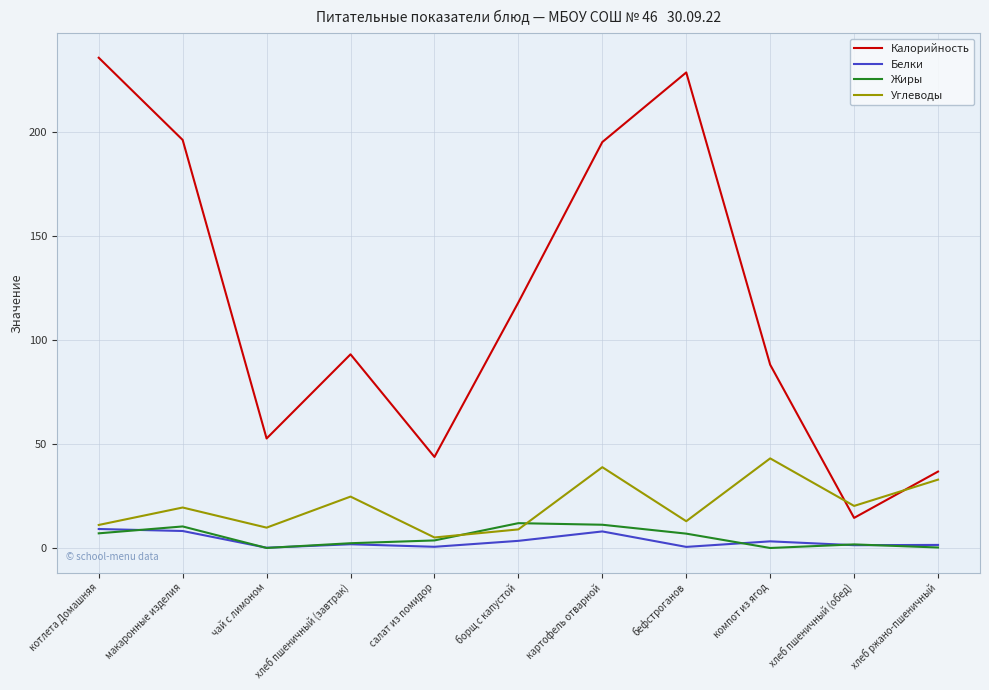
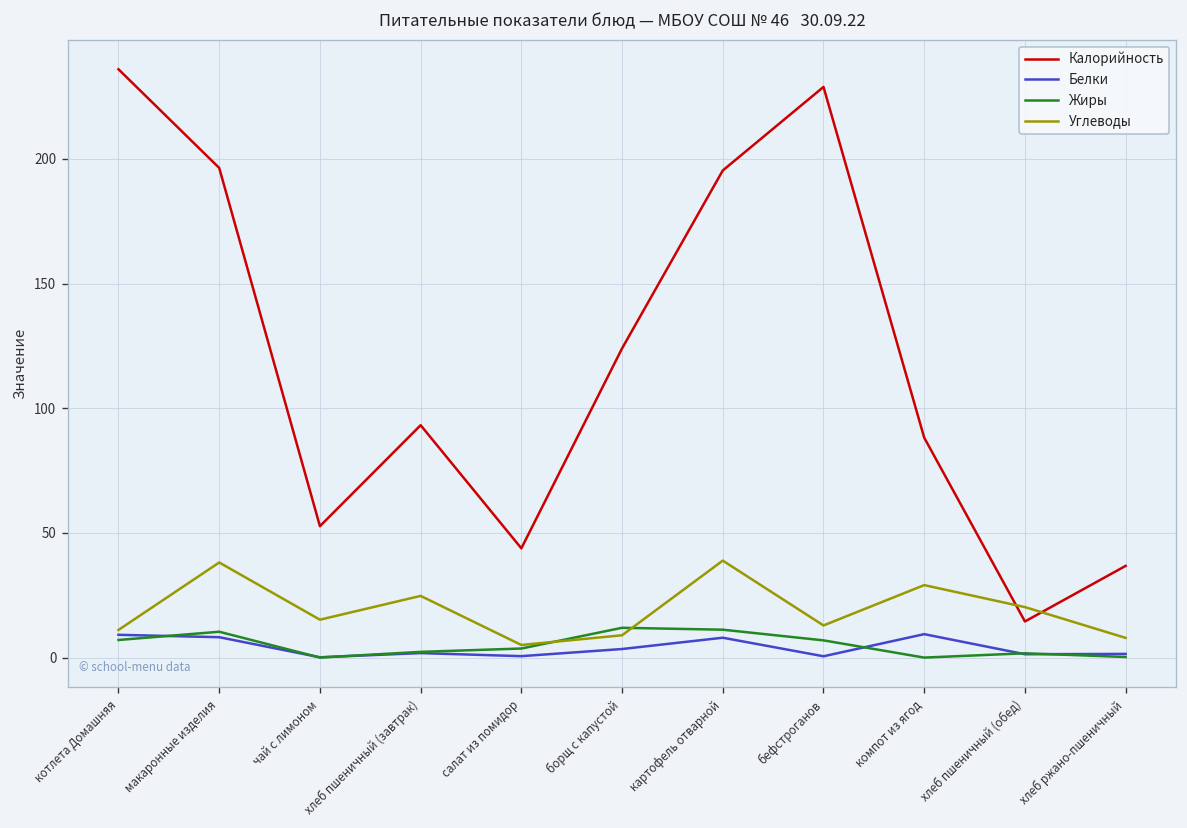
Углеводы, макаронные изделия: 19 -> 38
Углеводы, чай с лимоном: 10 -> 15
Калорийность, борщ с капустой: 118 -> 124
Белки, компот из ягод: 3 -> 9
Углеводы, компот из ягод: 43 -> 29
Углеводы, хлеб ржано-пшеничный: 33 -> 8
